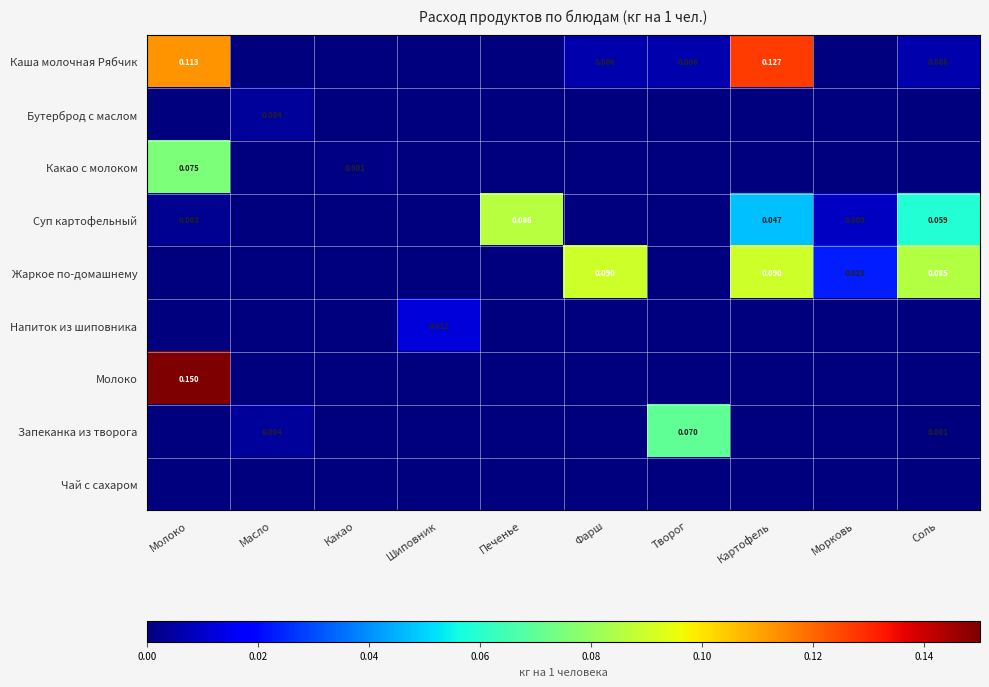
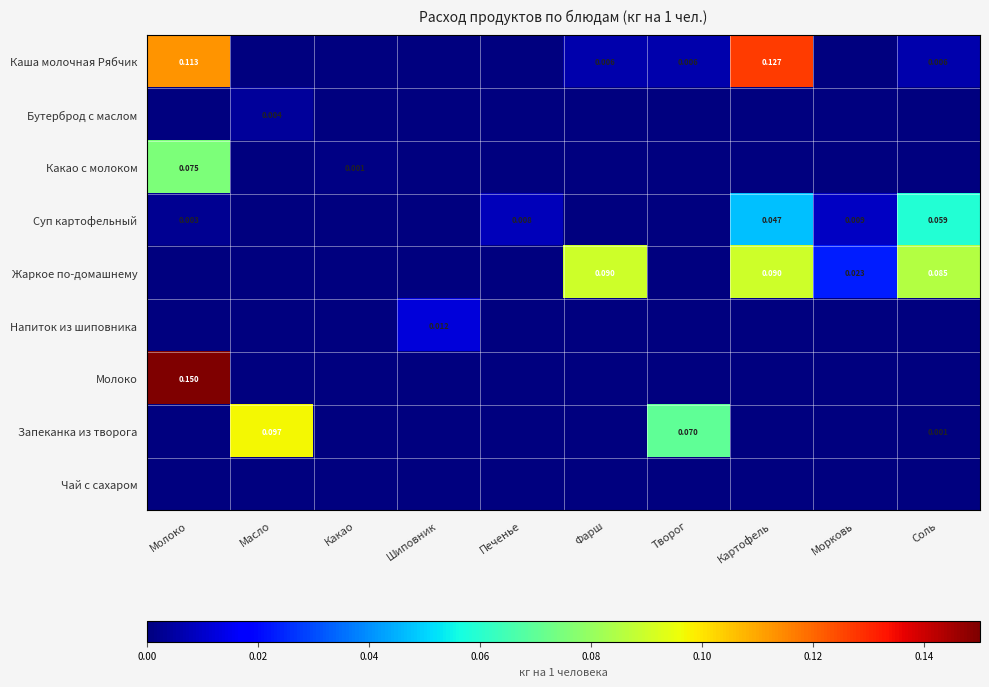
Суп картофельный, Печенье: 0.086 -> 0.008
Запеканка из творога, Масло: 0.004 -> 0.097
